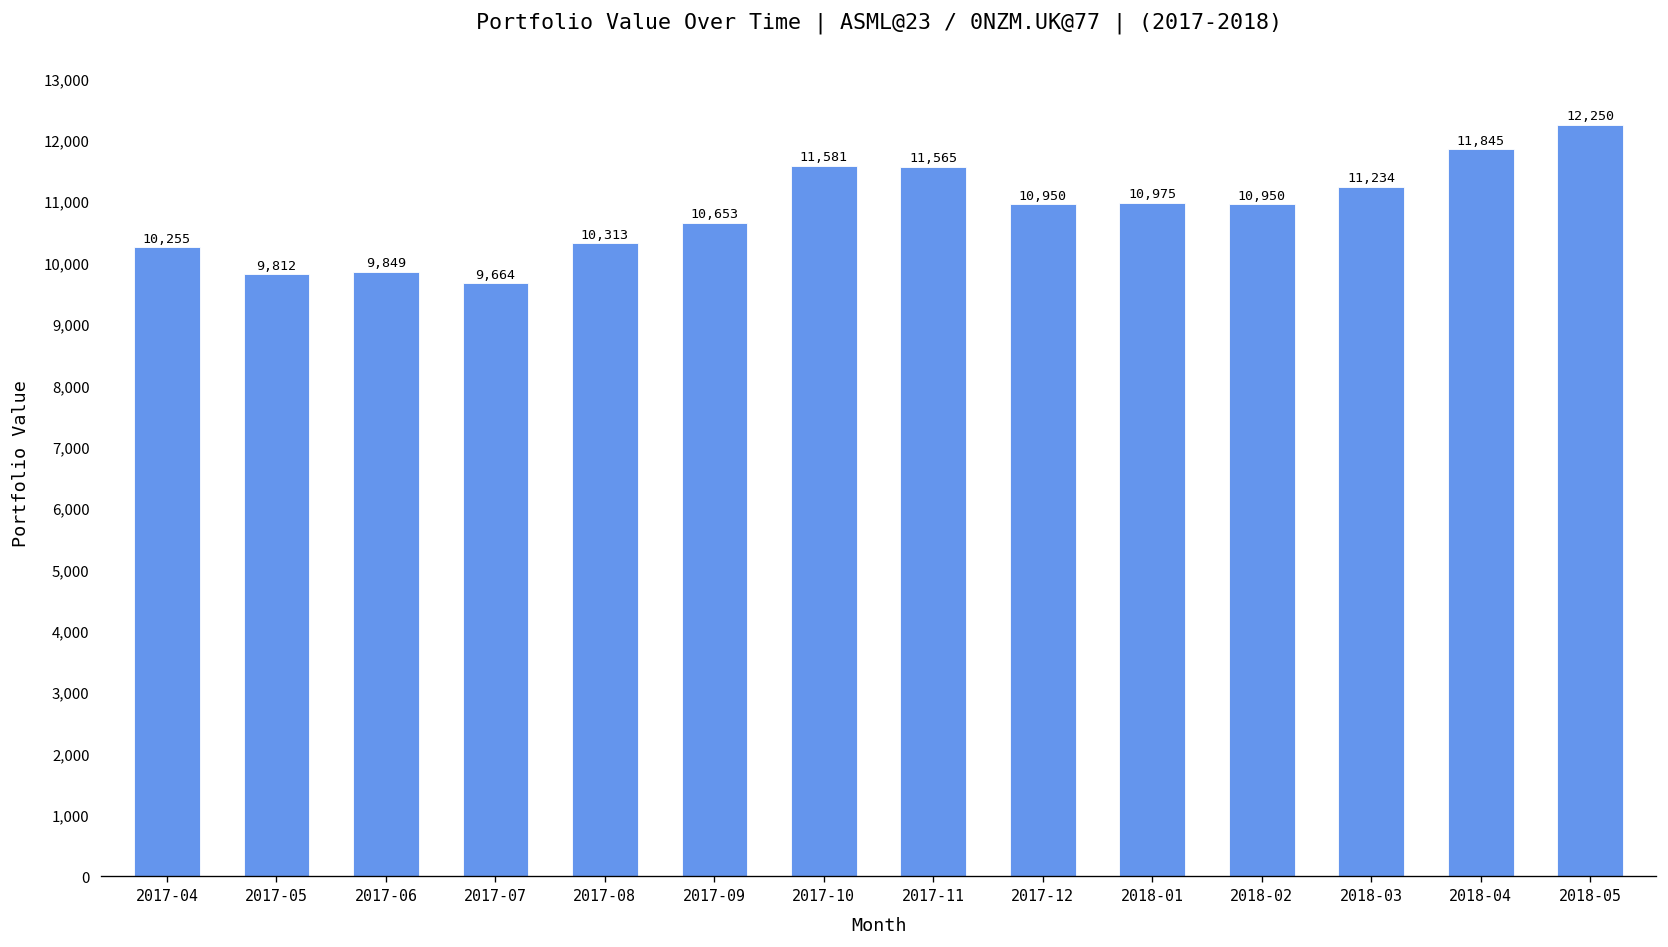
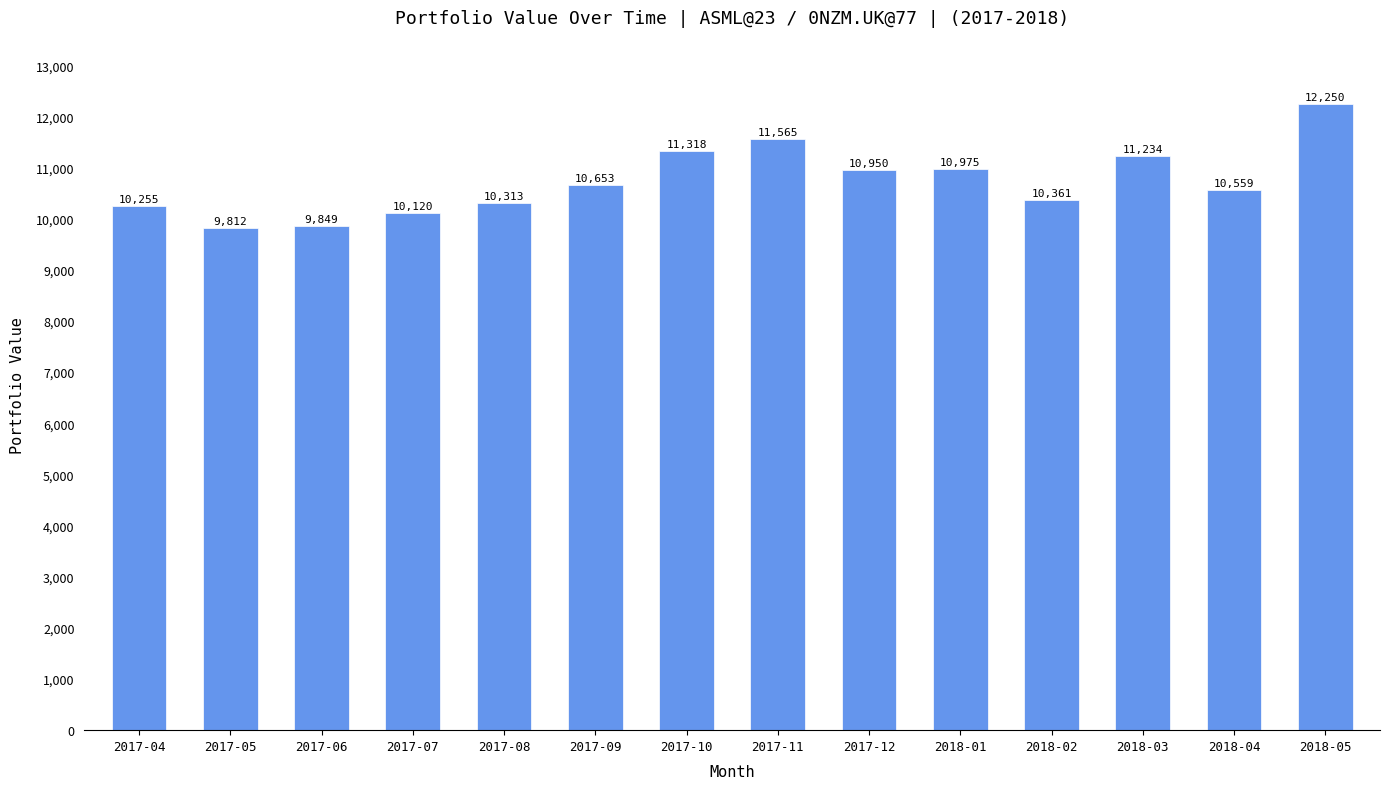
2017-07: 9,664 -> 10,120
2017-10: 11,581 -> 11,318
2018-02: 10,950 -> 10,361
2018-04: 11,845 -> 10,559
